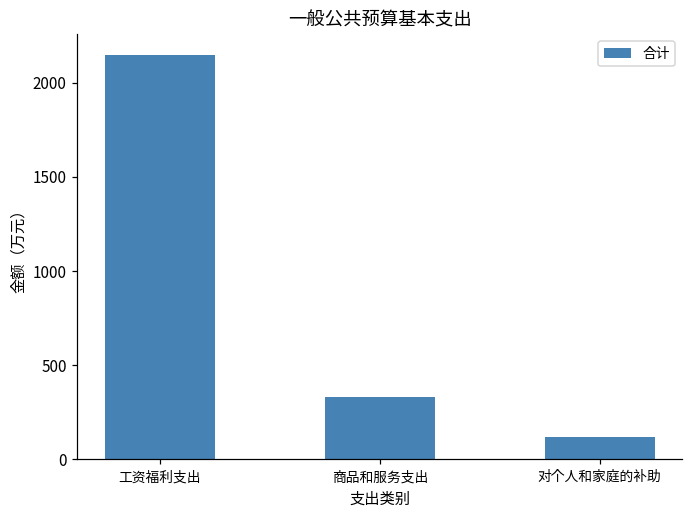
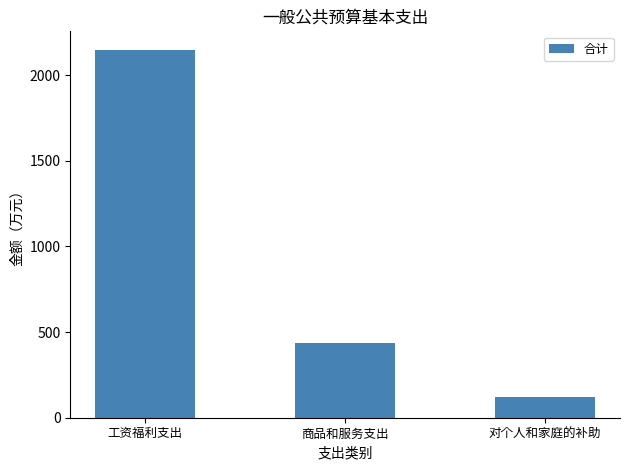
商品和服务支出: 330 -> 440
